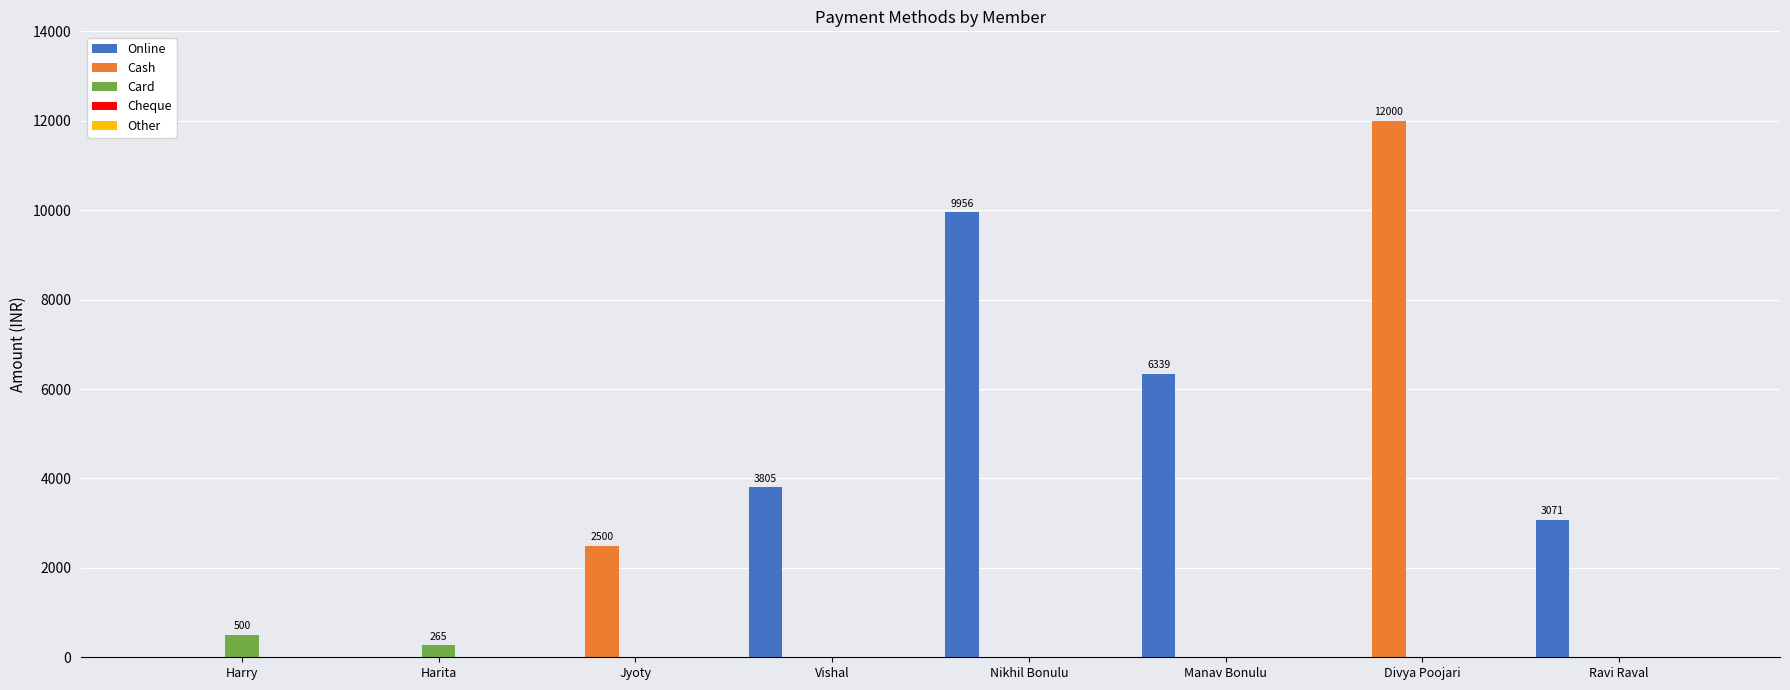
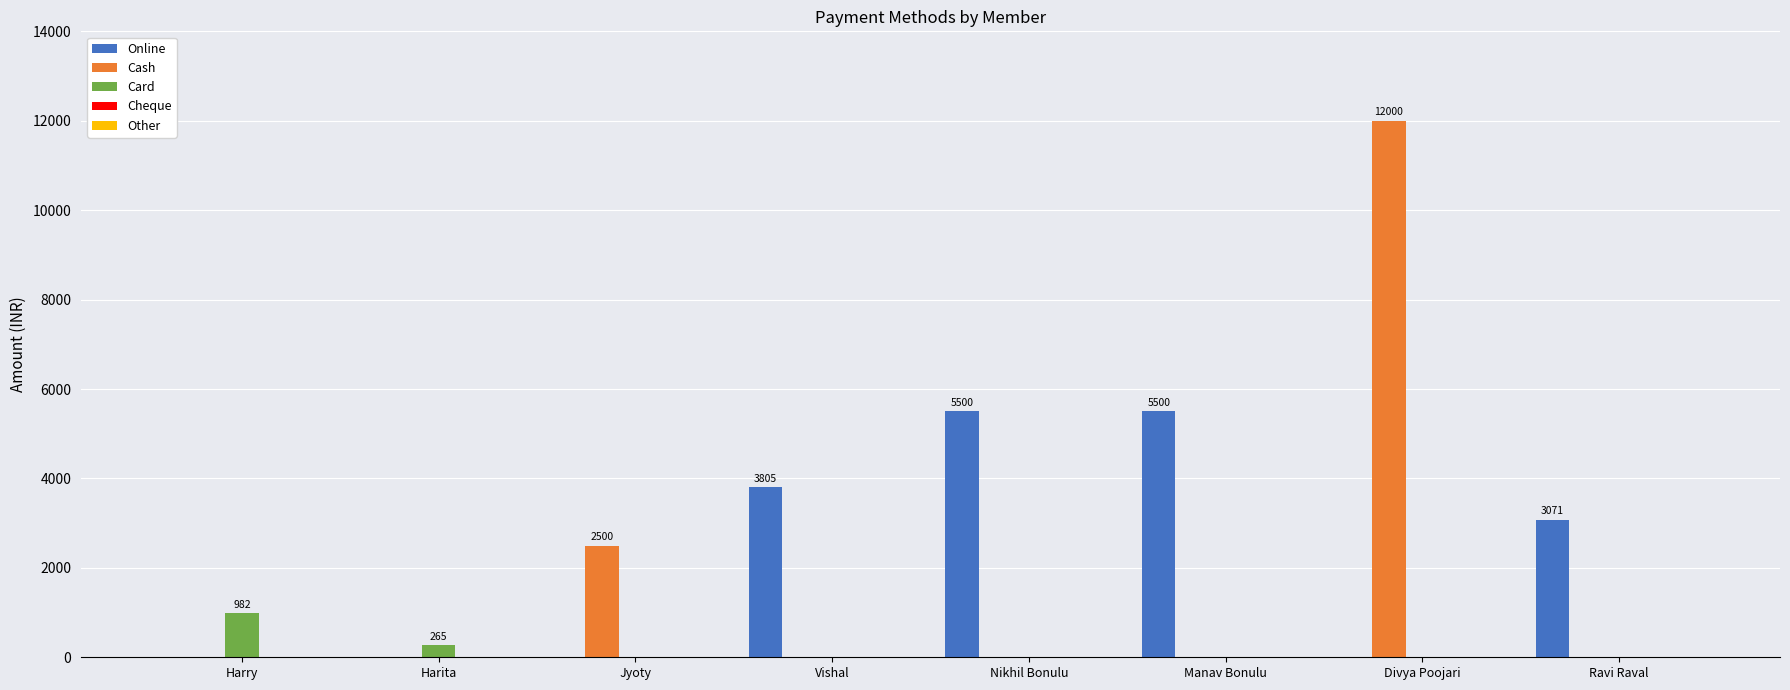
Card, Harry: 500 -> 982
Online, Nikhil Bonulu: 9956 -> 5500
Online, Manav Bonulu: 6339 -> 5500
